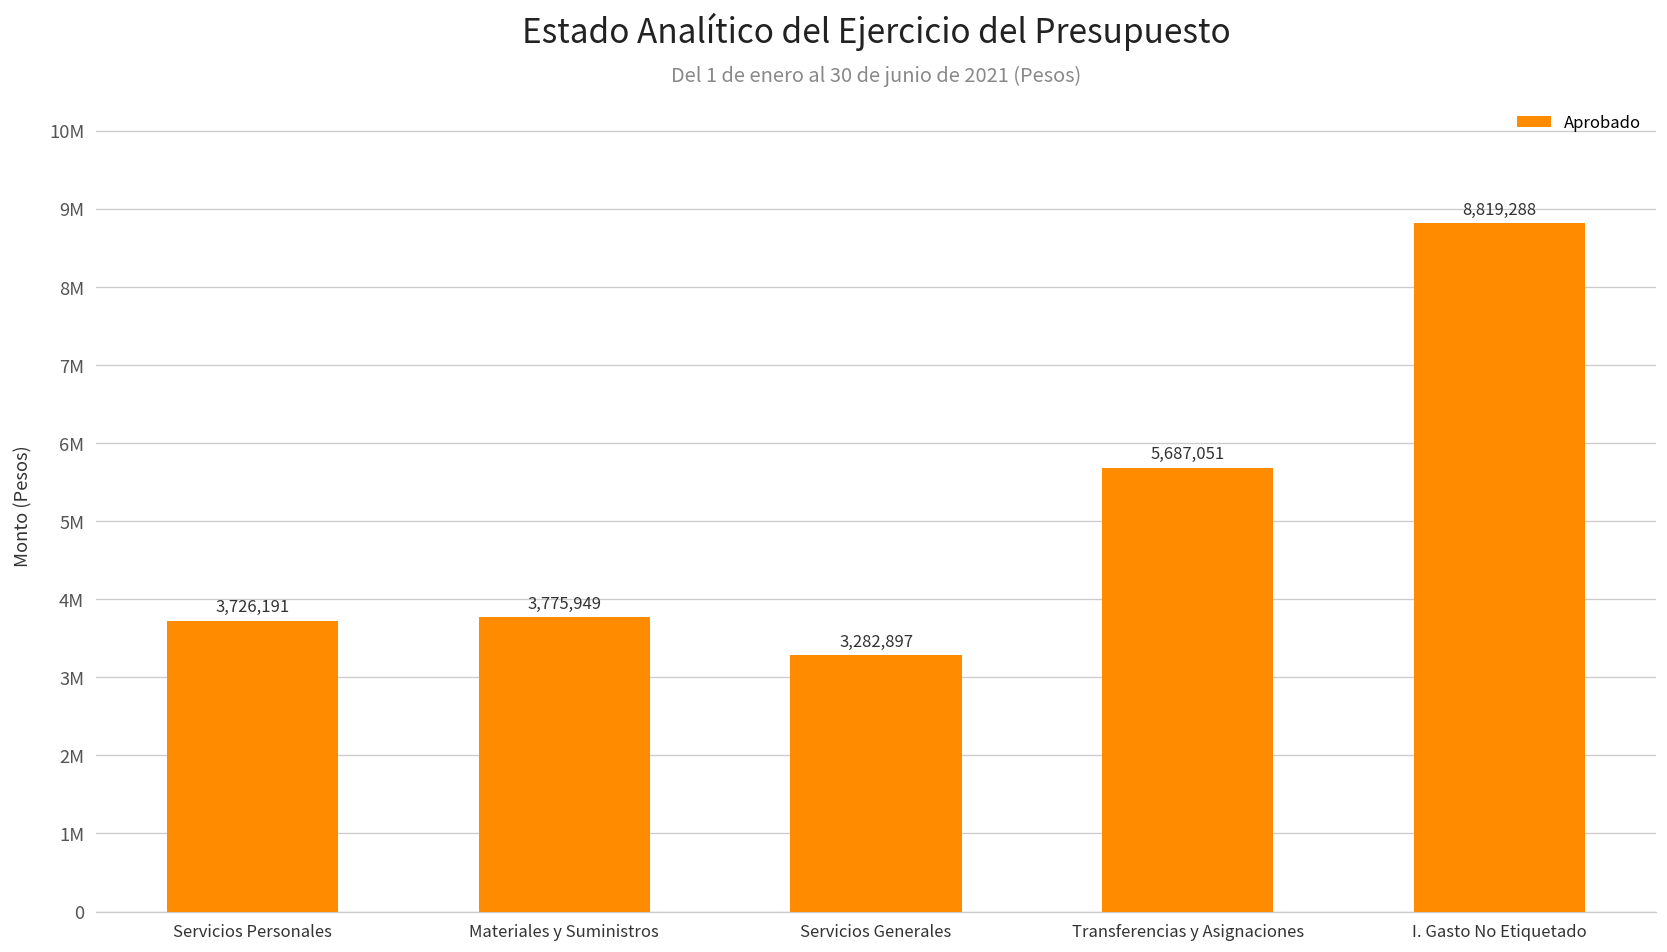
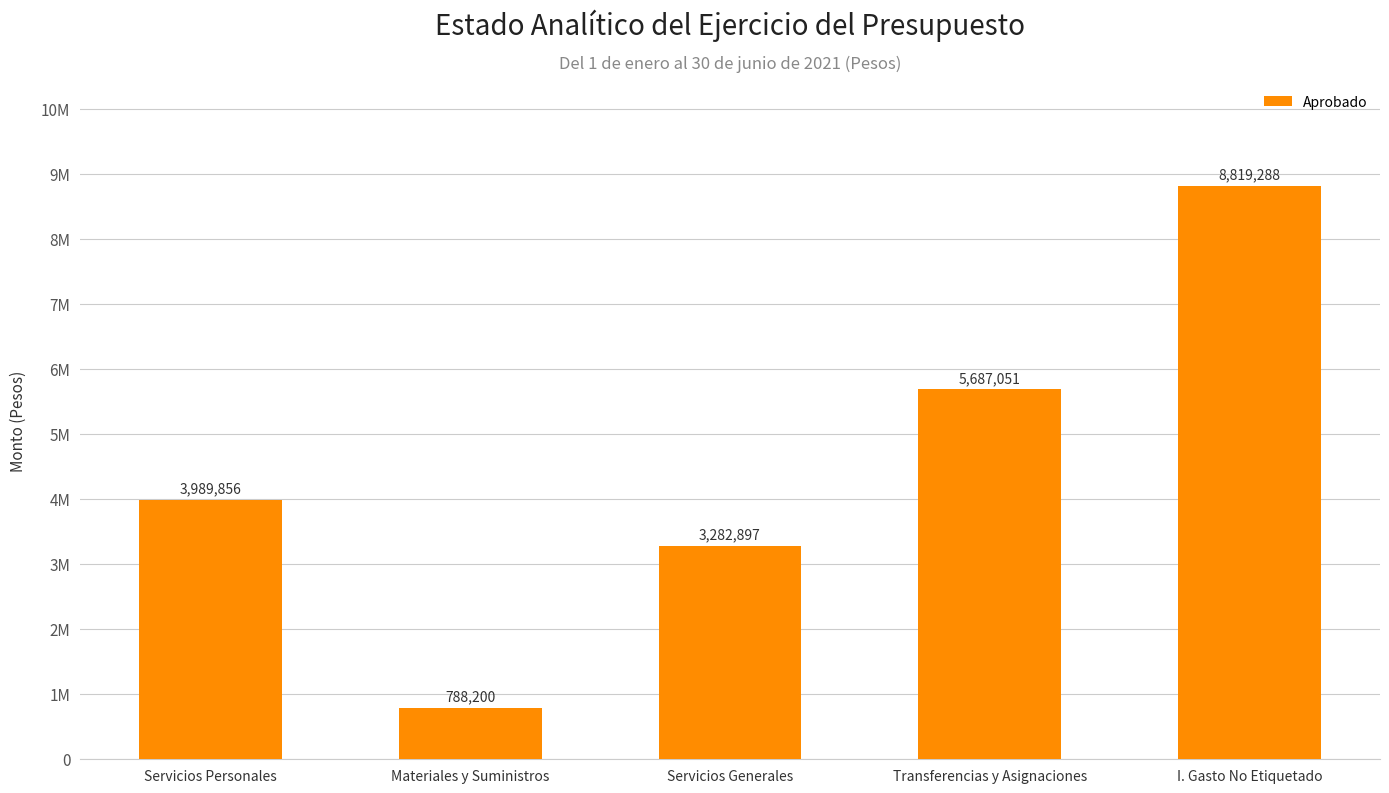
Servicios Personales: 3,726,191 -> 3,989,856
Materiales y Suministros: 3,775,949 -> 788,200
